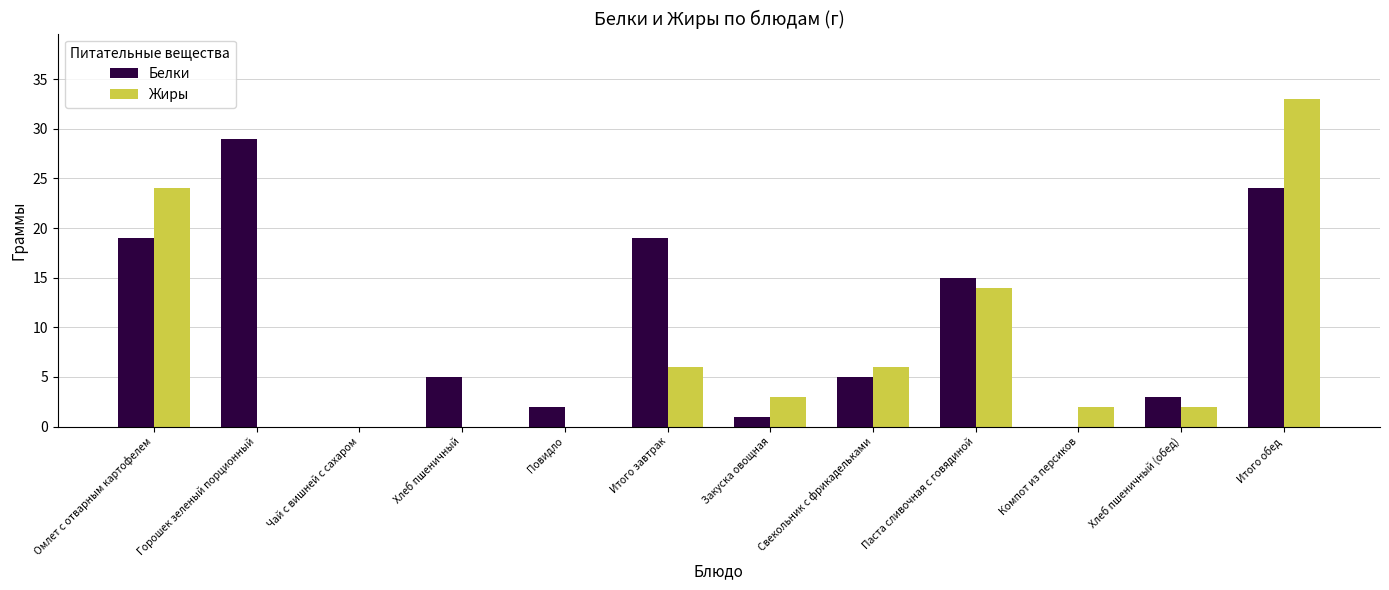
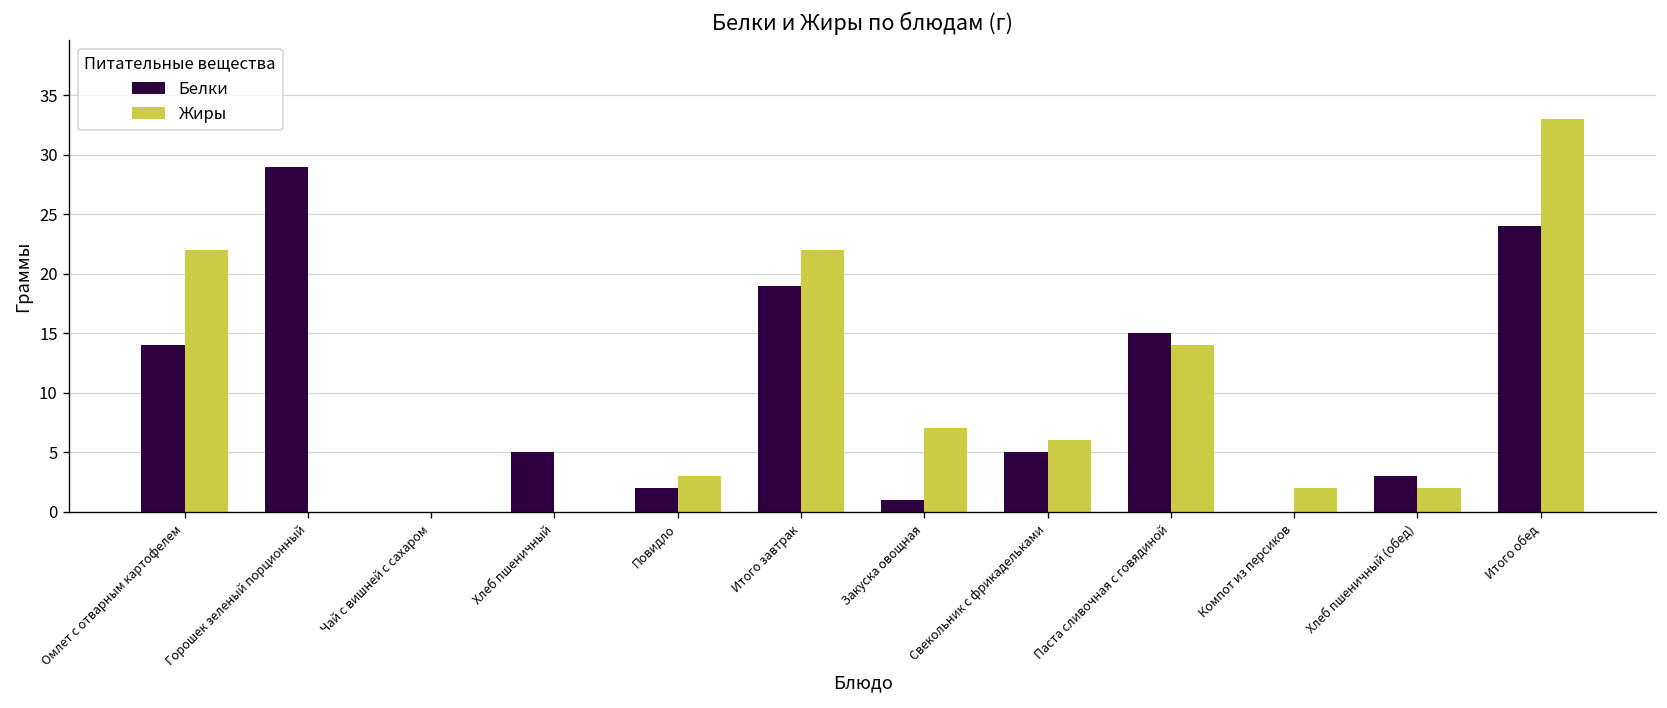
Белки, Омлет с отварным картофелем: 19 -> 14
Жиры, Омлет с отварным картофелем: 24 -> 22
Жиры, Повидло: 0 -> 3
Жиры, Итого завтрак: 6 -> 22
Жиры, Закуска овощная: 3 -> 7
